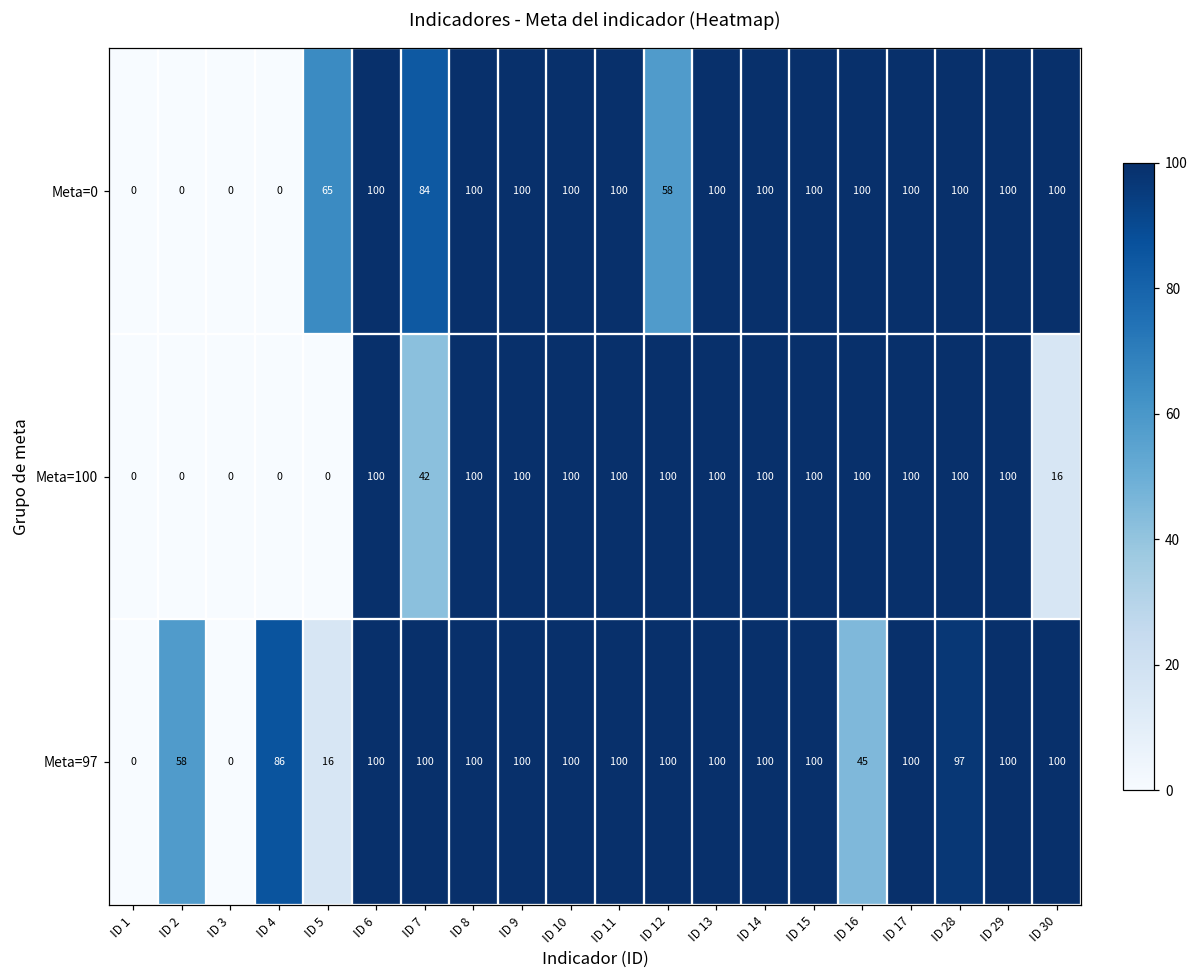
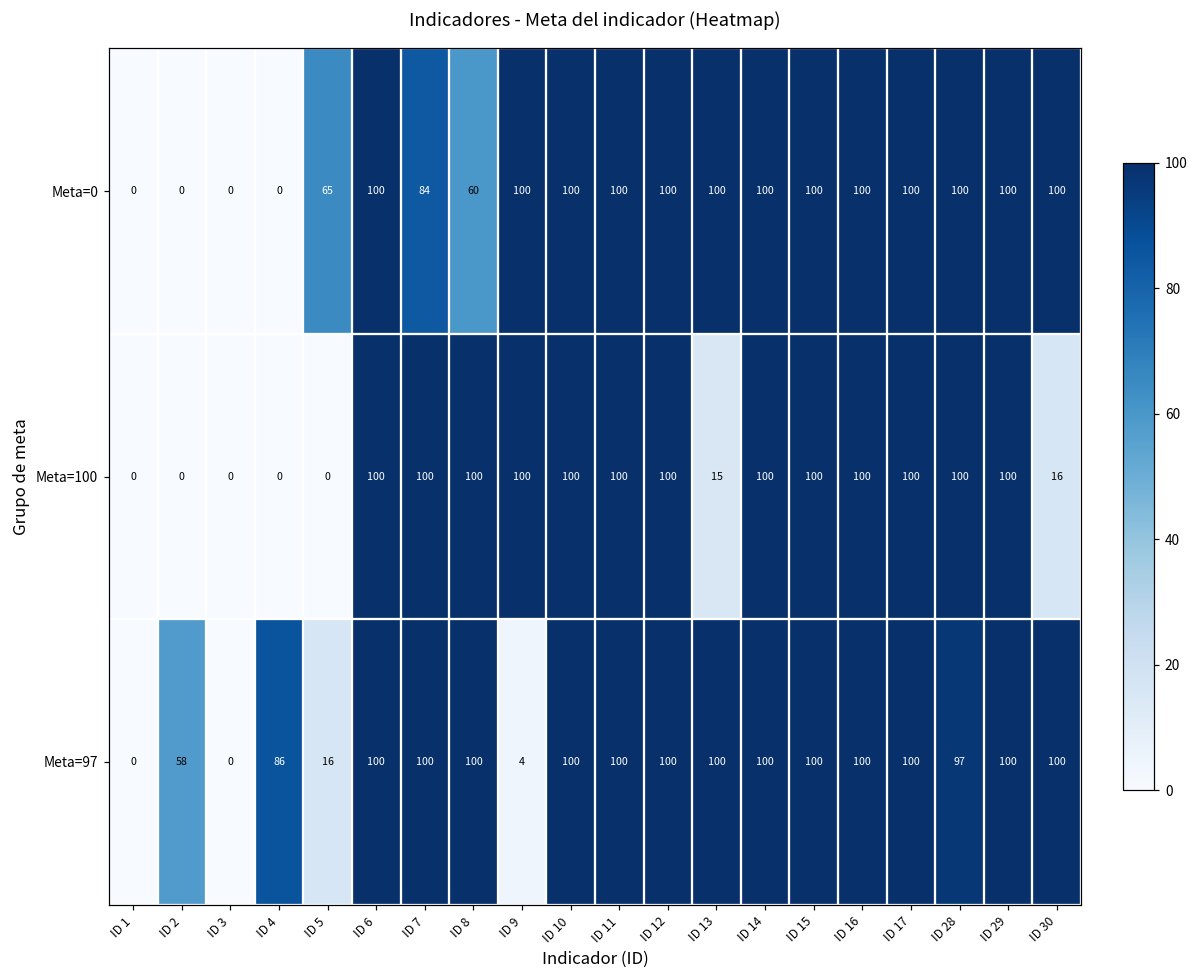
Meta=0, ID 8: 100 -> 60
Meta=0, ID 12: 58 -> 100
Meta=100, ID 7: 42 -> 100
Meta=100, ID 13: 100 -> 15
Meta=97, ID 9: 100 -> 4
Meta=97, ID 16: 45 -> 100
